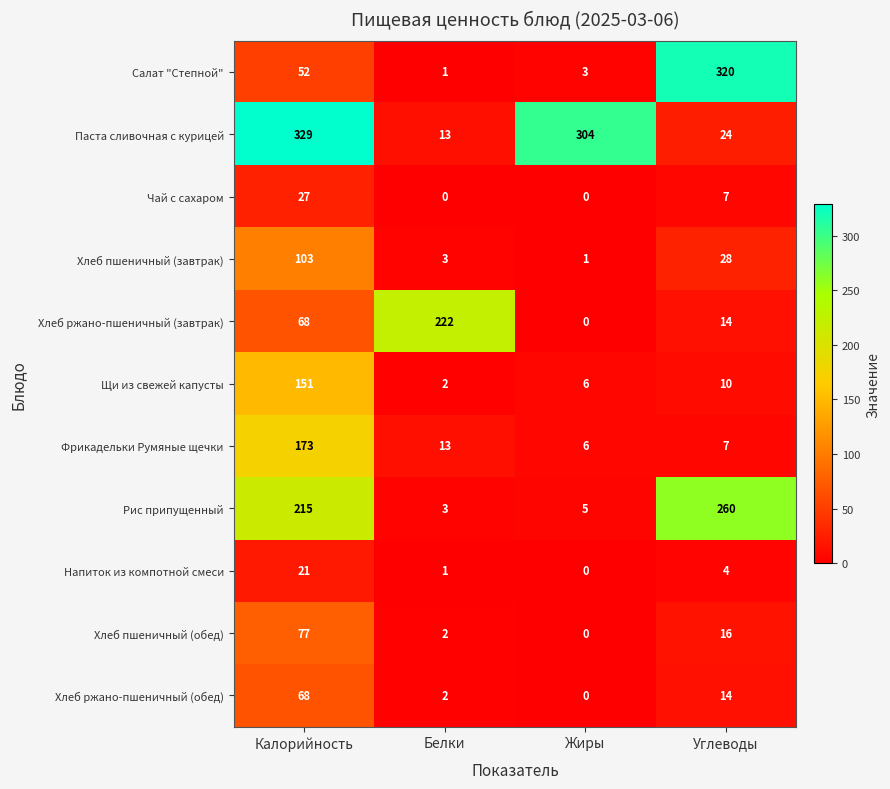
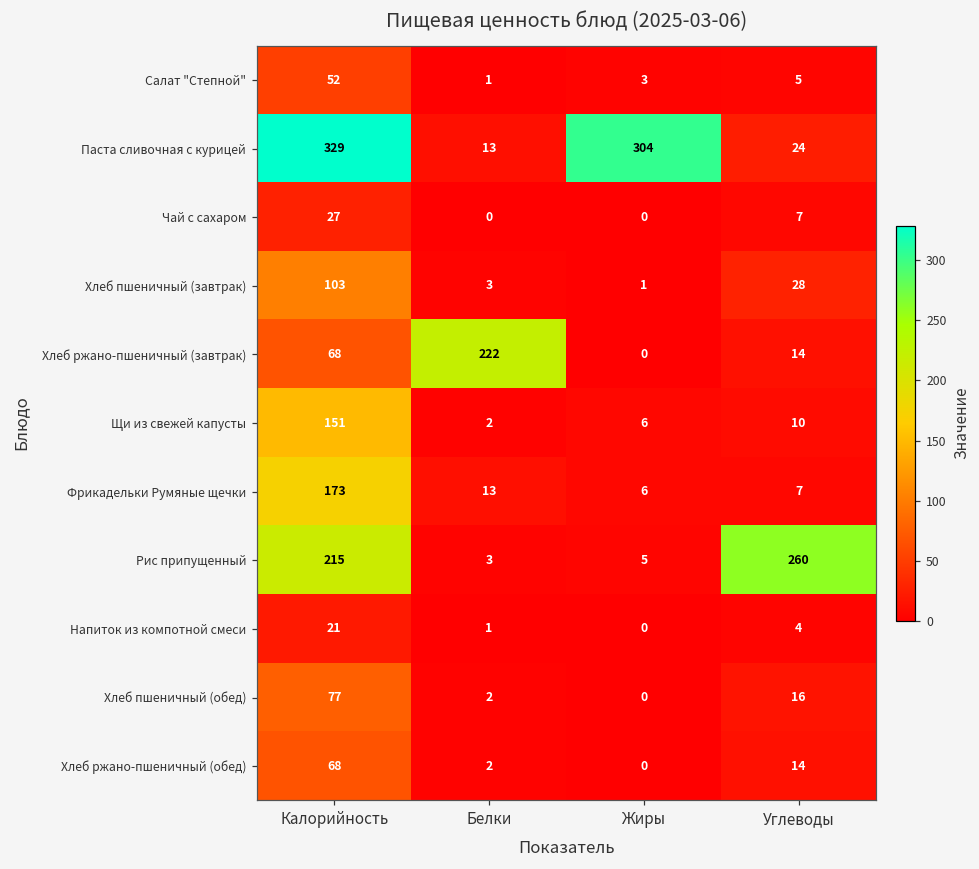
Салат "Степной", Углеводы: 320 -> 5
